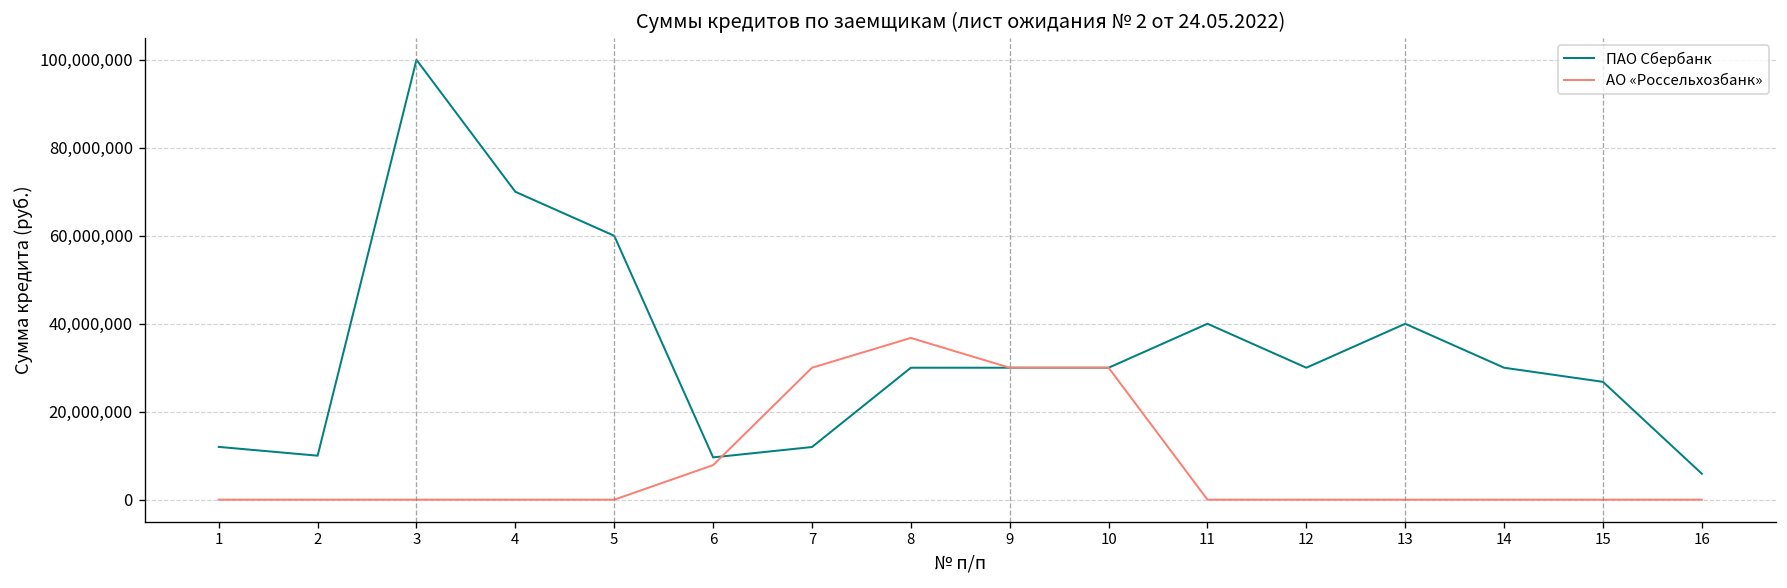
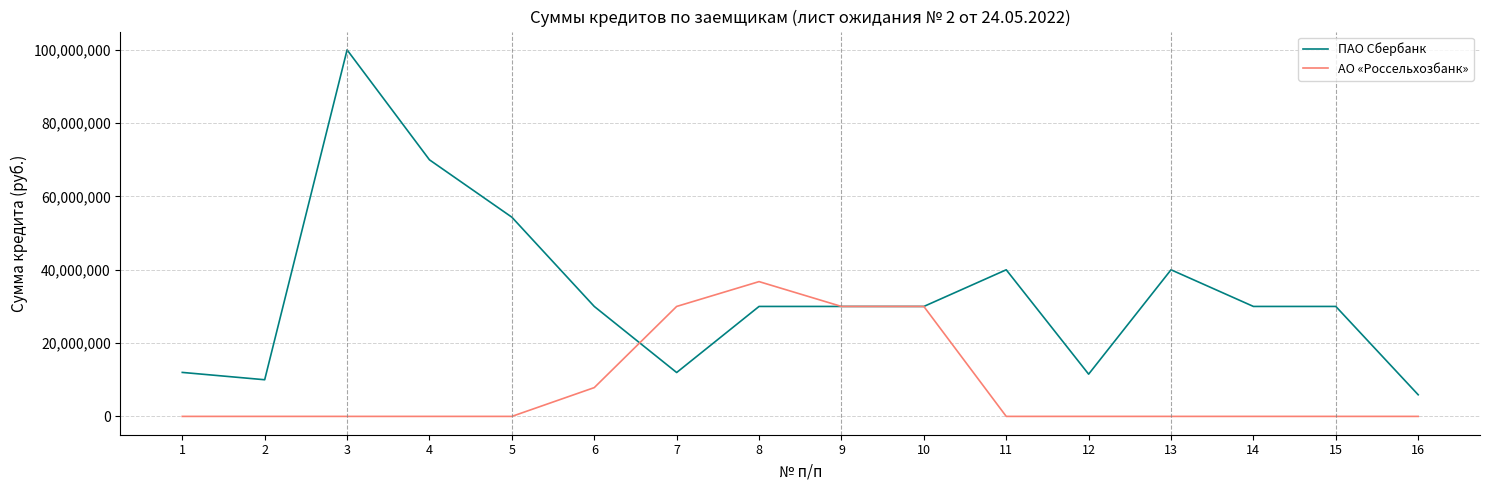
ПАО Сбербанк, 5: 60,000,000 -> 54,000,000
ПАО Сбербанк, 6: 10,000,000 -> 30,000,000
ПАО Сбербанк, 12: 30,000,000 -> 12,000,000
ПАО Сбербанк, 15: 27,000,000 -> 30,000,000
